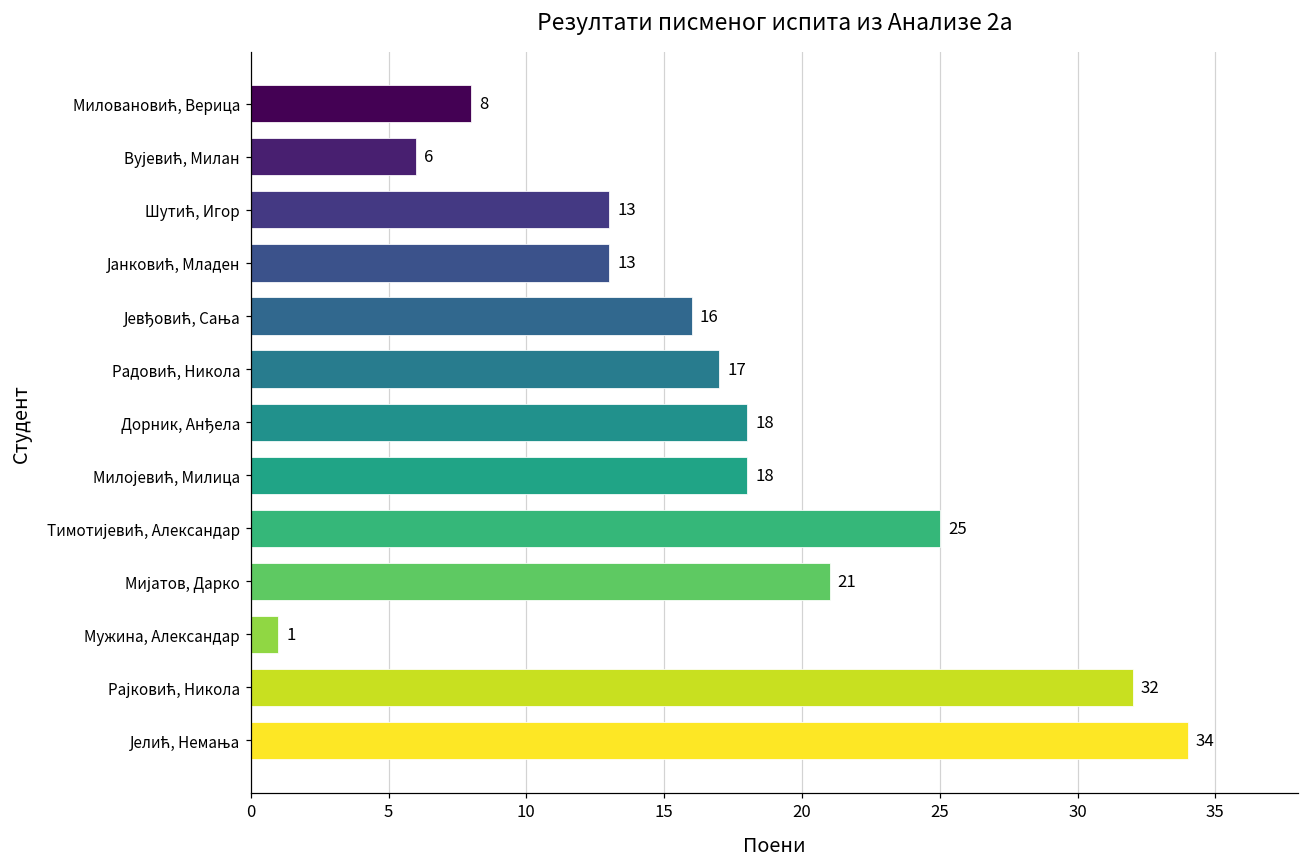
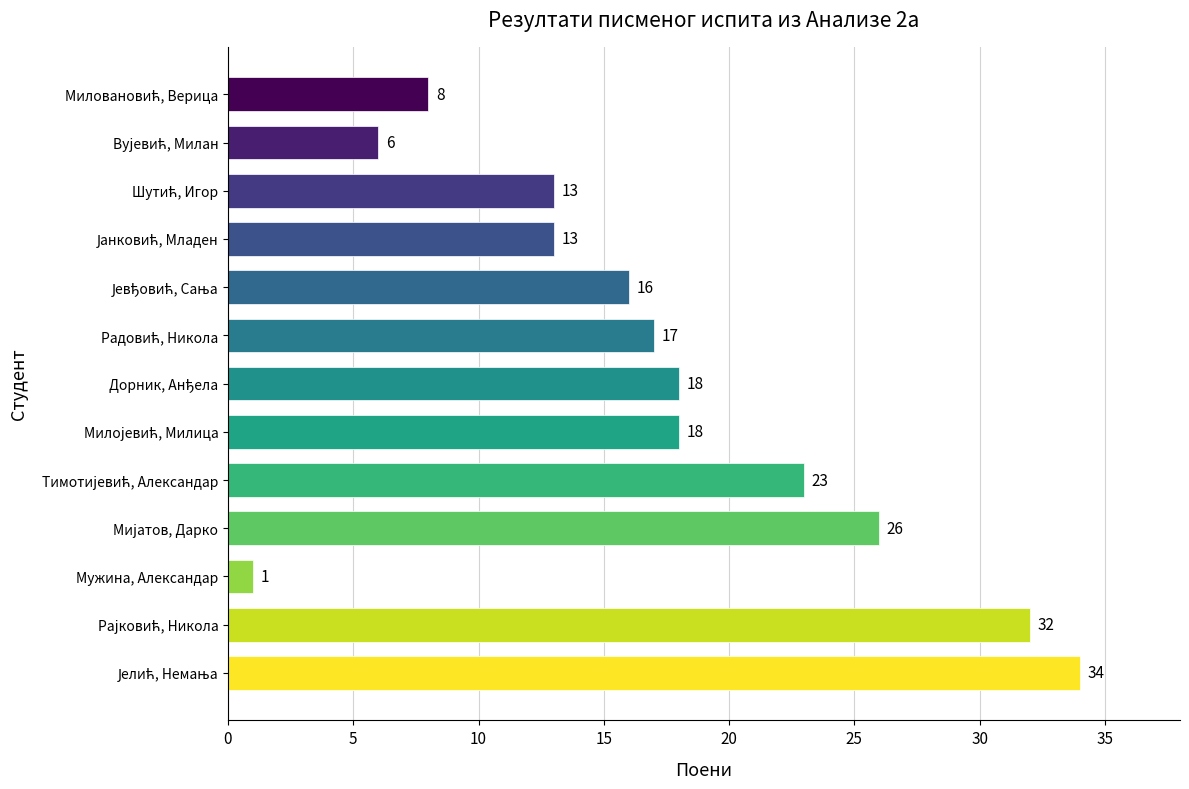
Тимотијевић, Александар: 25 -> 23
Мијатов, Дарко: 21 -> 26
